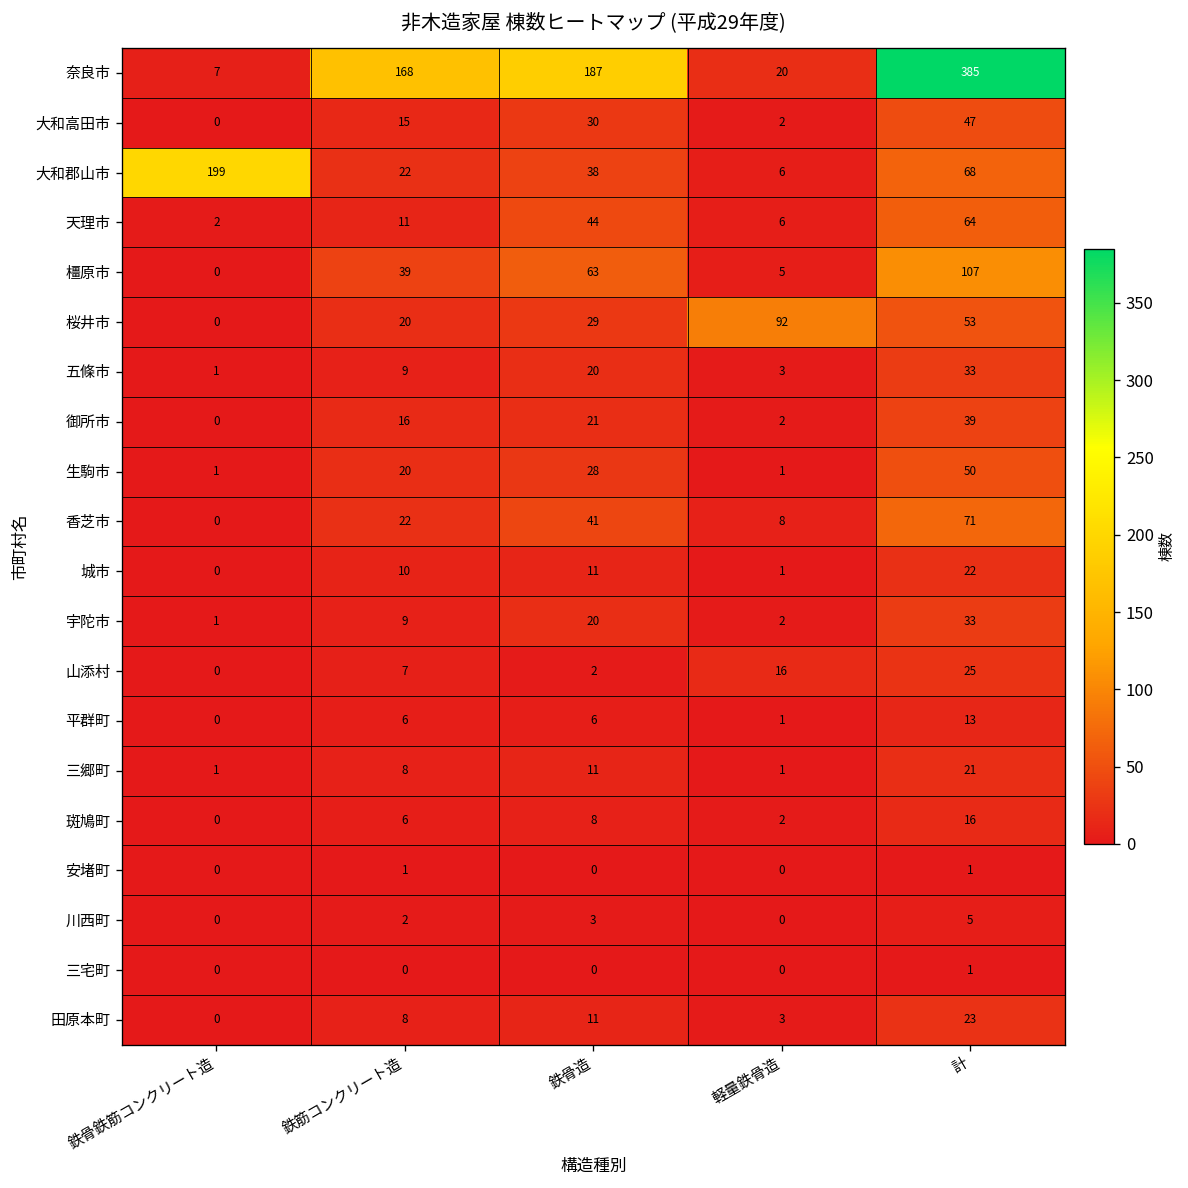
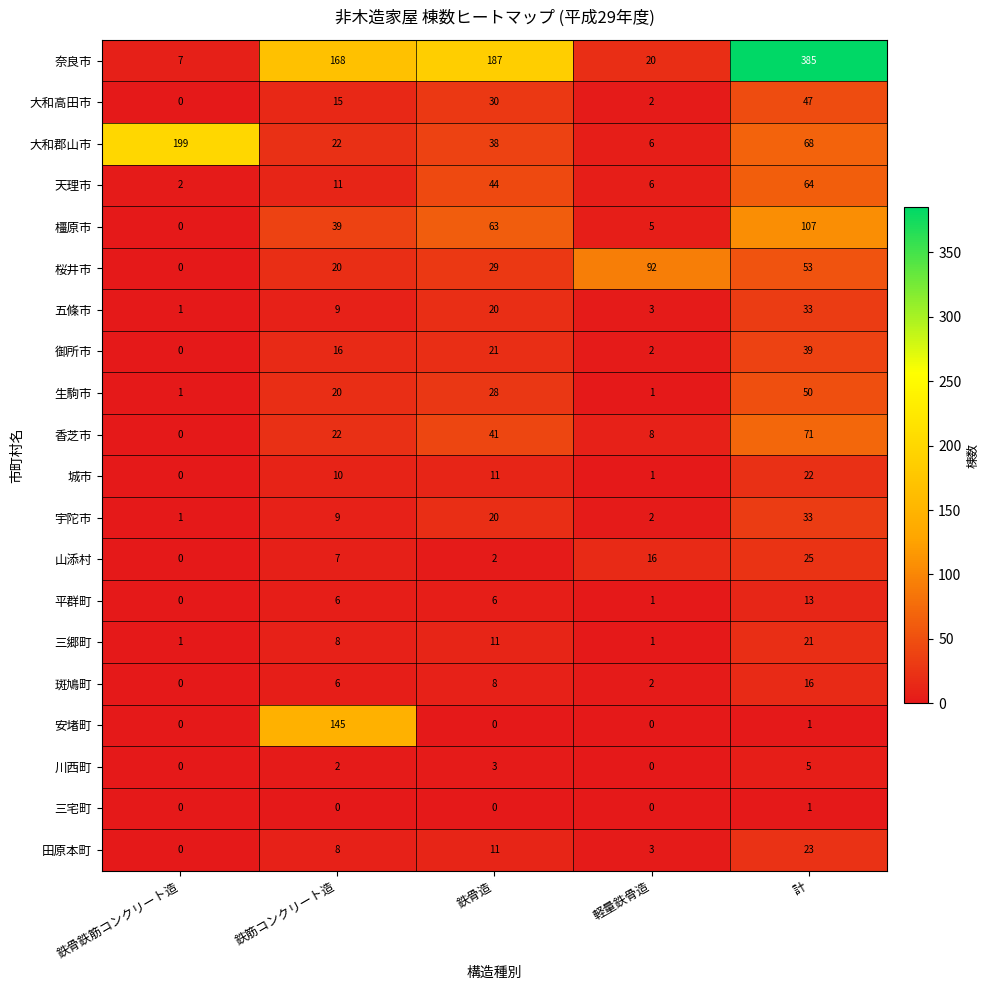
安堵町, 鉄筋コンクリート造: 1 -> 145
